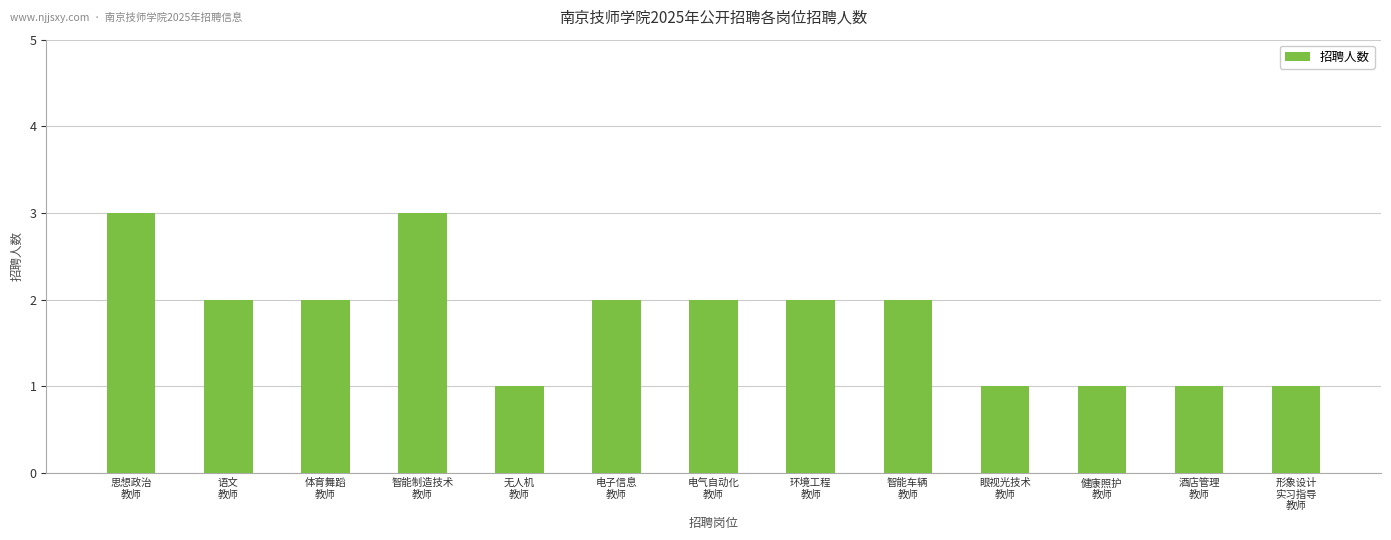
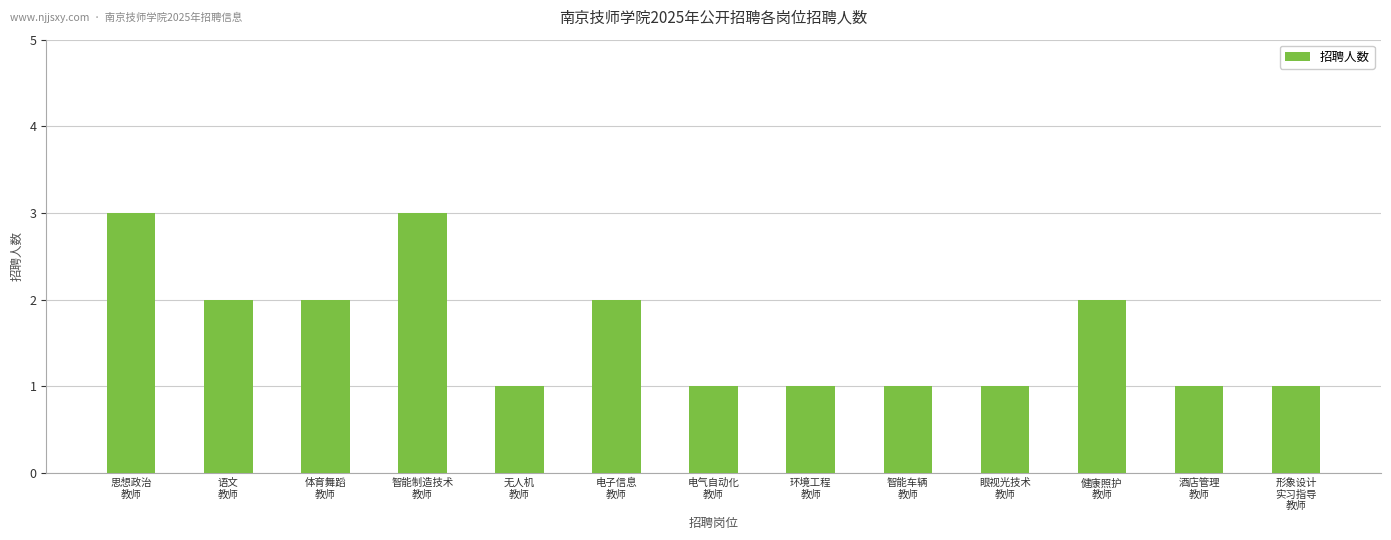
电气自动化 教师: 2 -> 1
环境工程 教师: 2 -> 1
智能车辆 教师: 2 -> 1
健康照护 教师: 1 -> 2
